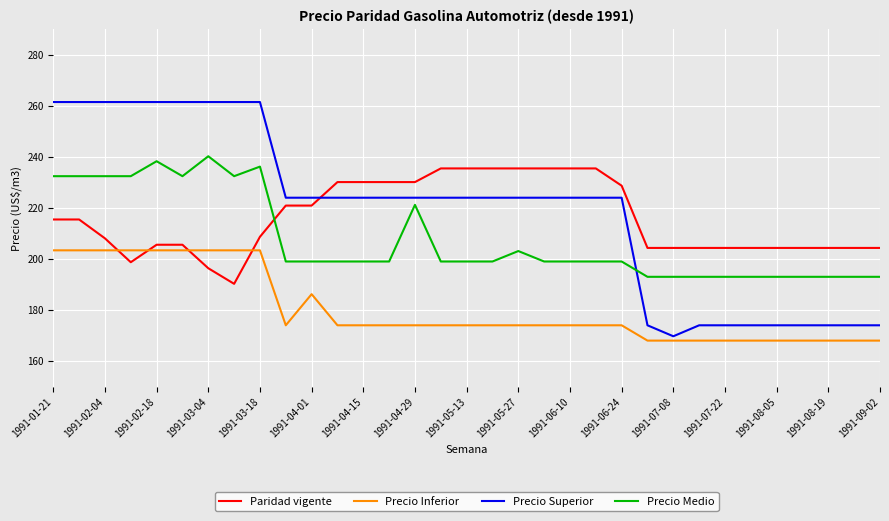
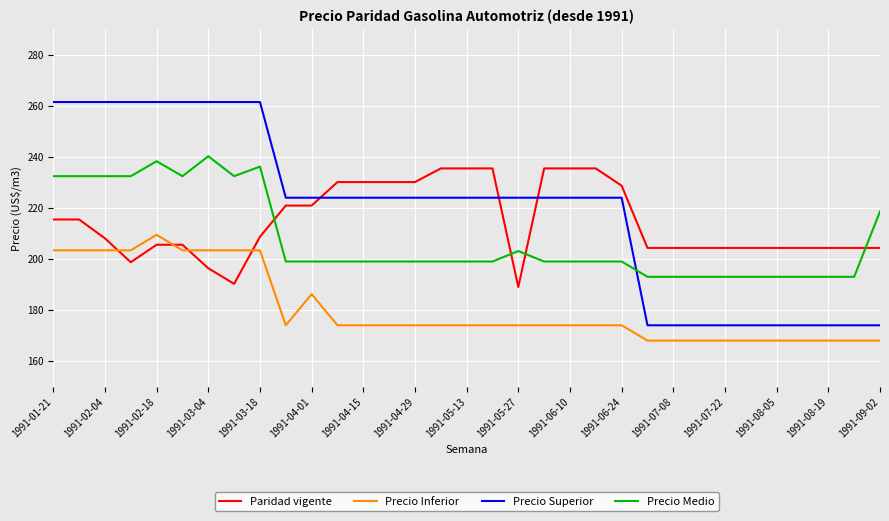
Precio Inferior, 1991-02-18: 203 -> 209
Precio Medio, 1991-04-29: 221 -> 199
Paridad vigente, 1991-05-27: 235 -> 189
Precio Superior, 1991-07-08: 170 -> 174
Precio Medio, 1991-09-02: 193 -> 219
